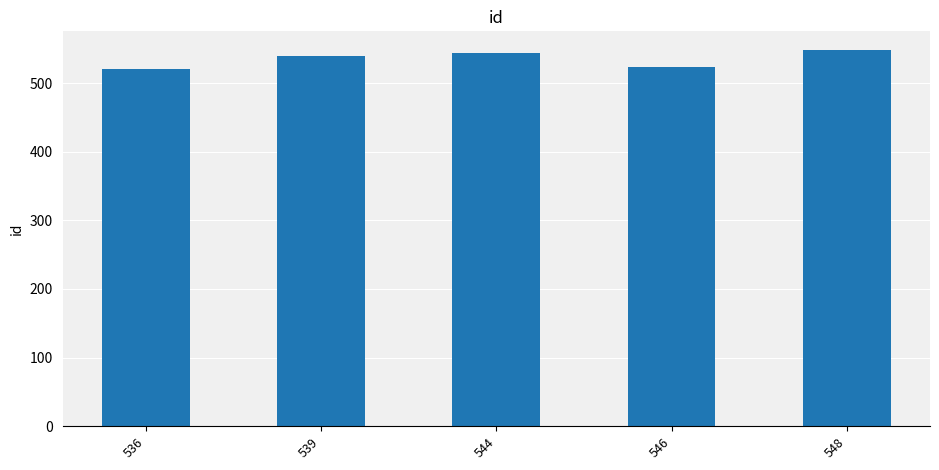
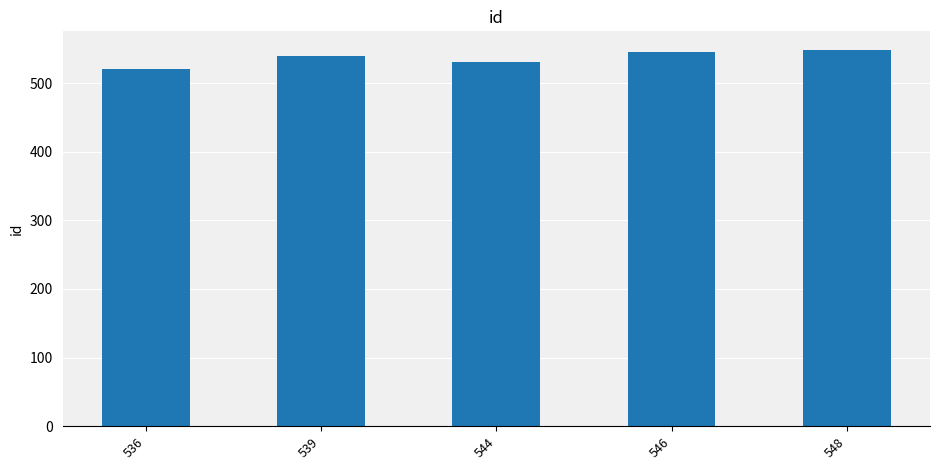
544: 540 -> 530
546: 520 -> 550
